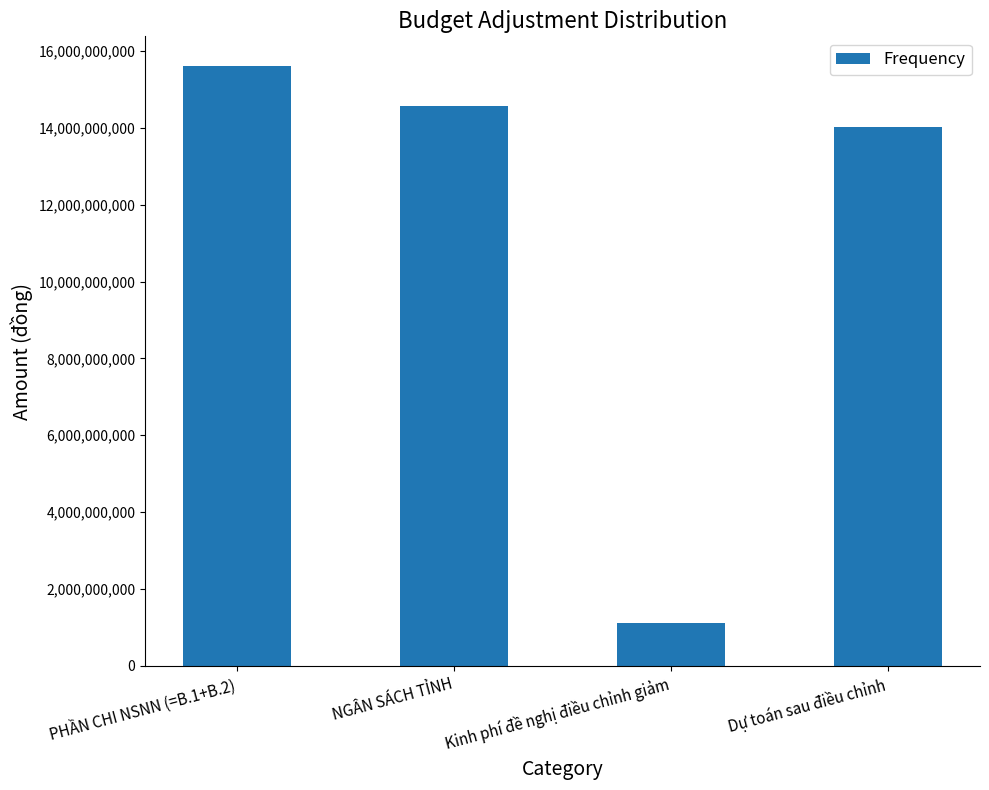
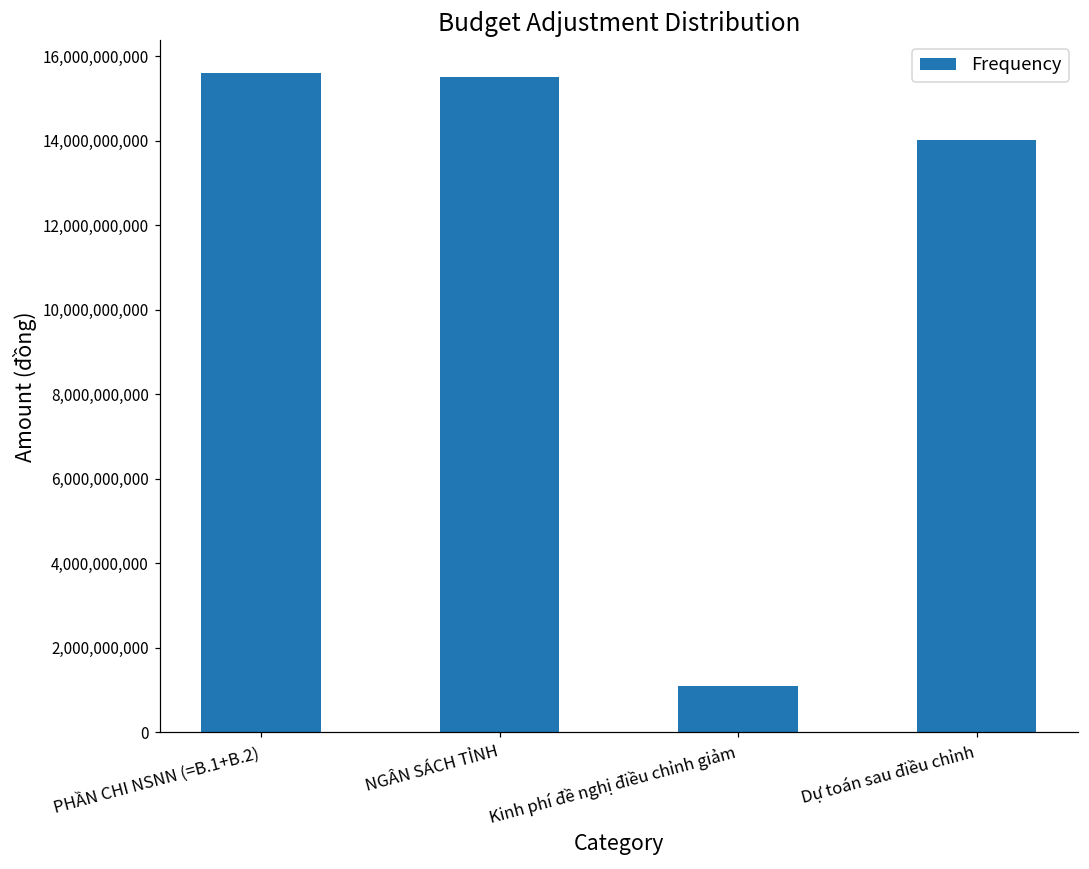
NGÂN SÁCH TỈNH: 14,600,000,000 -> 15,500,000,000
